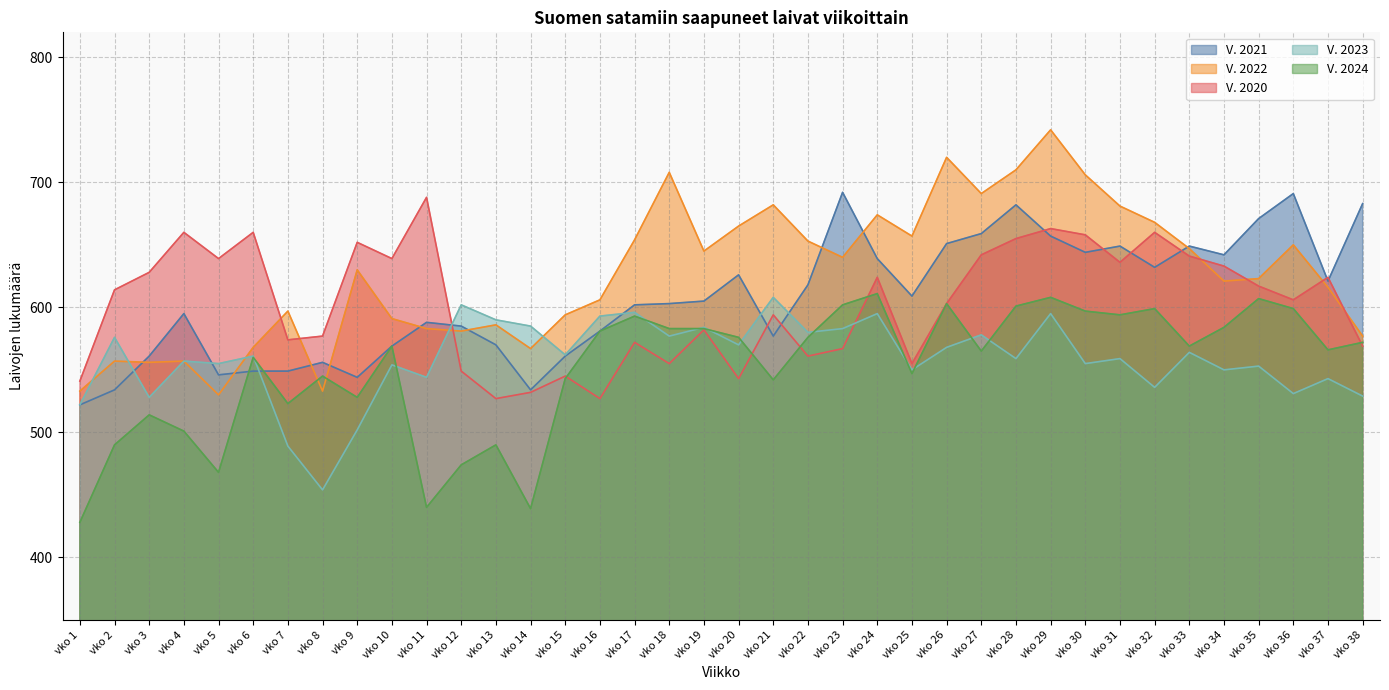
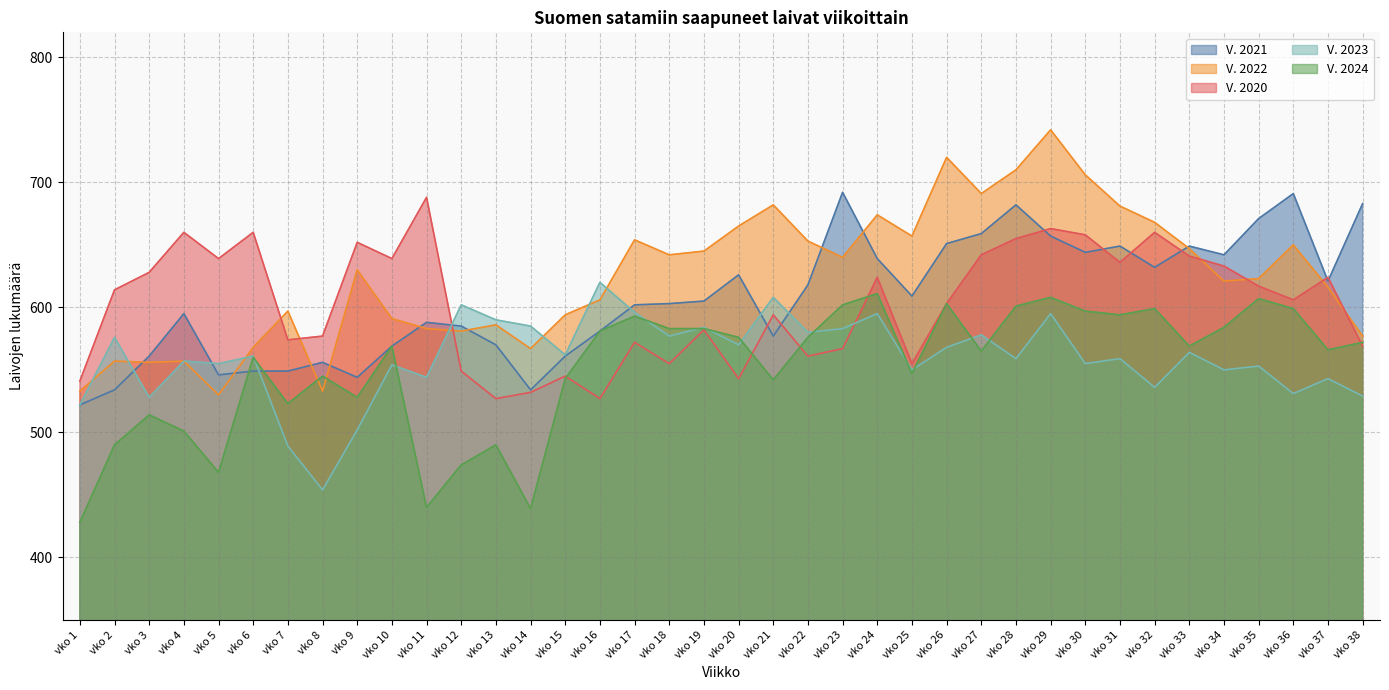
V. 2023, vko 16: 593 -> 620
V. 2022, vko 18: 708 -> 642
